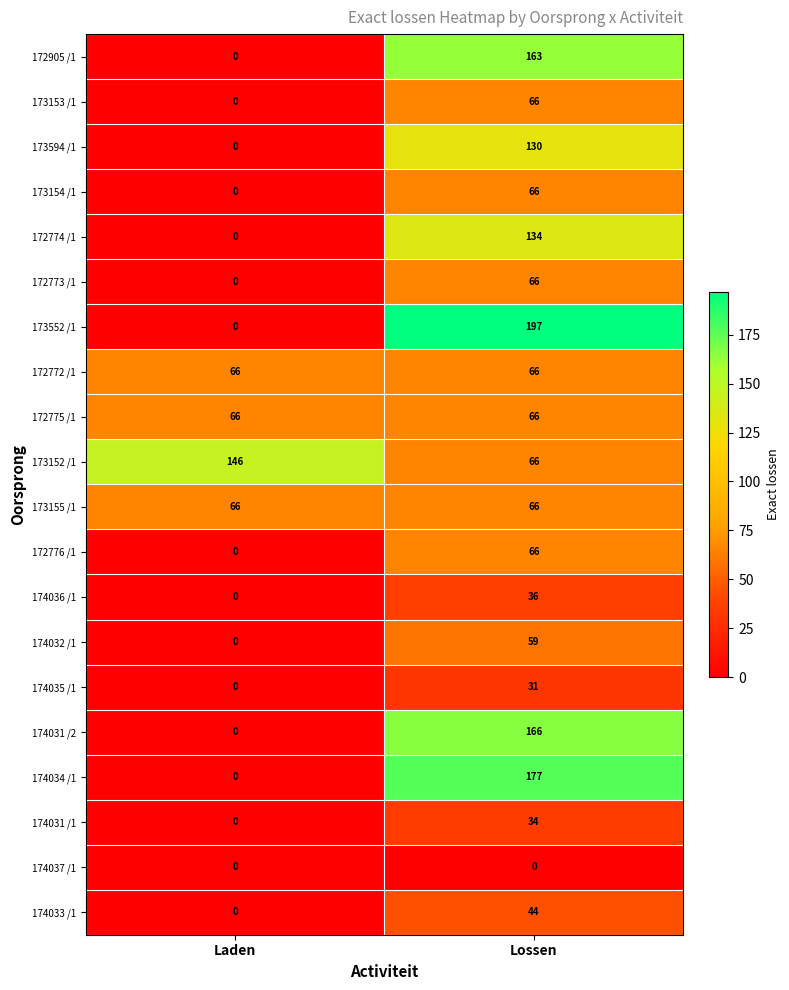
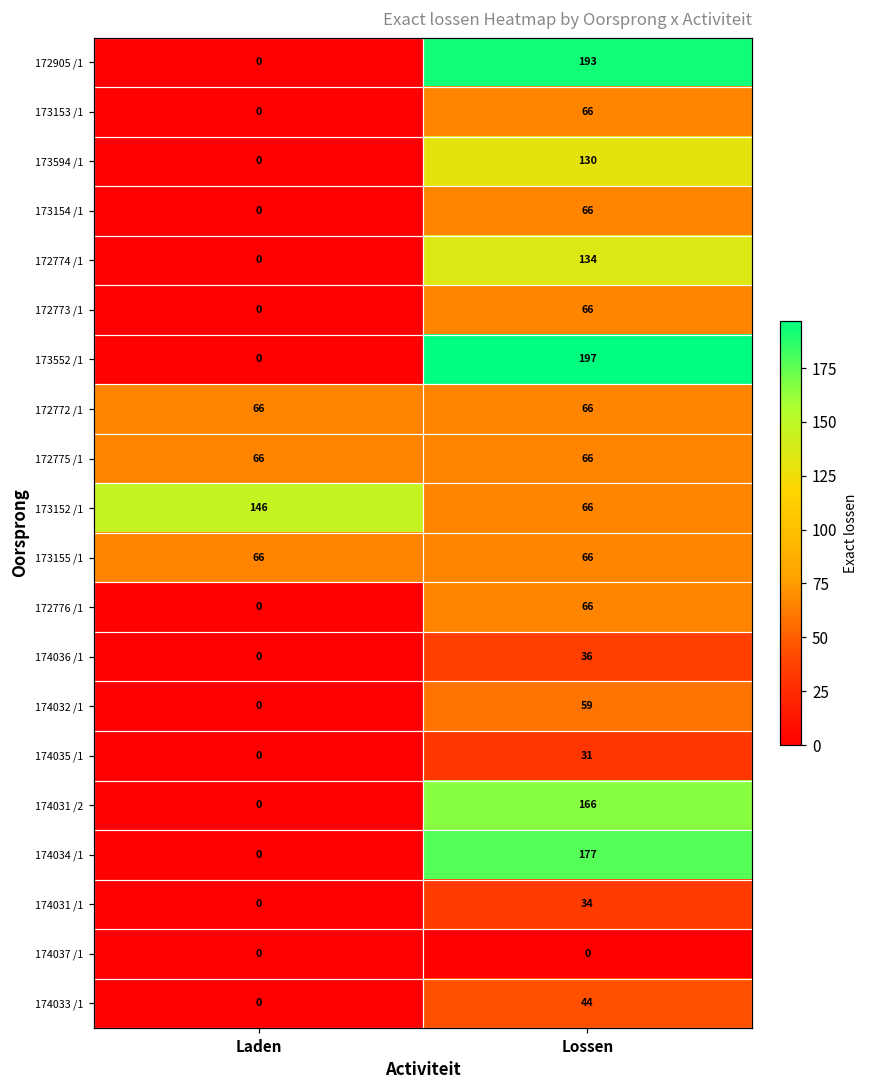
172905 /1, Lossen: 163 -> 193
